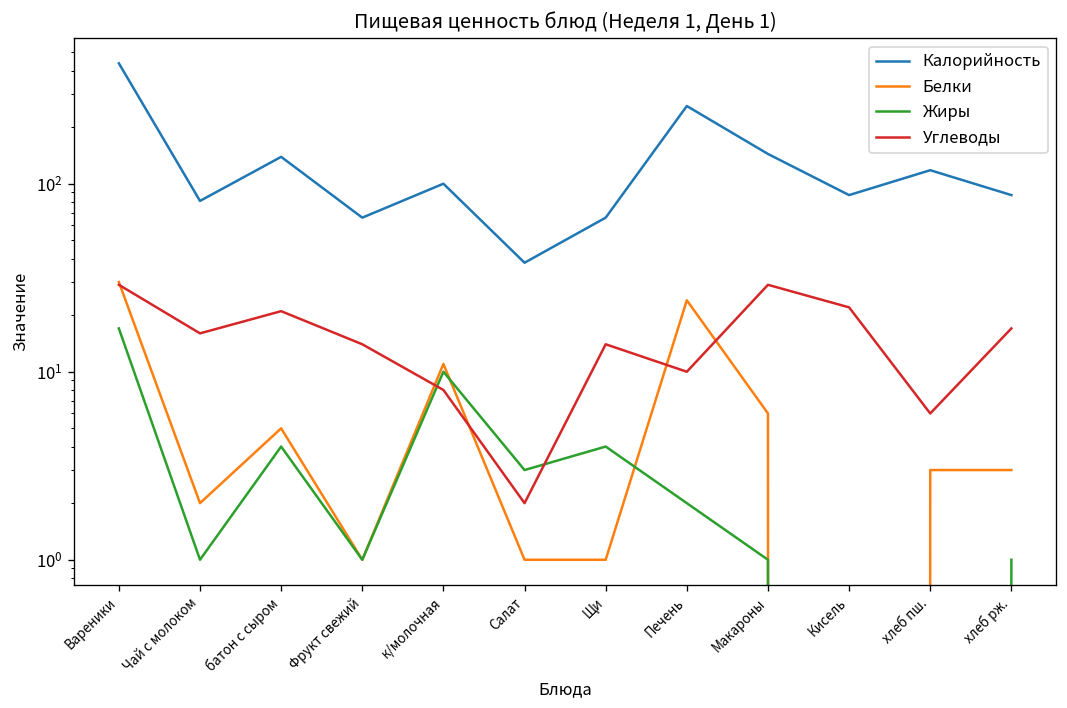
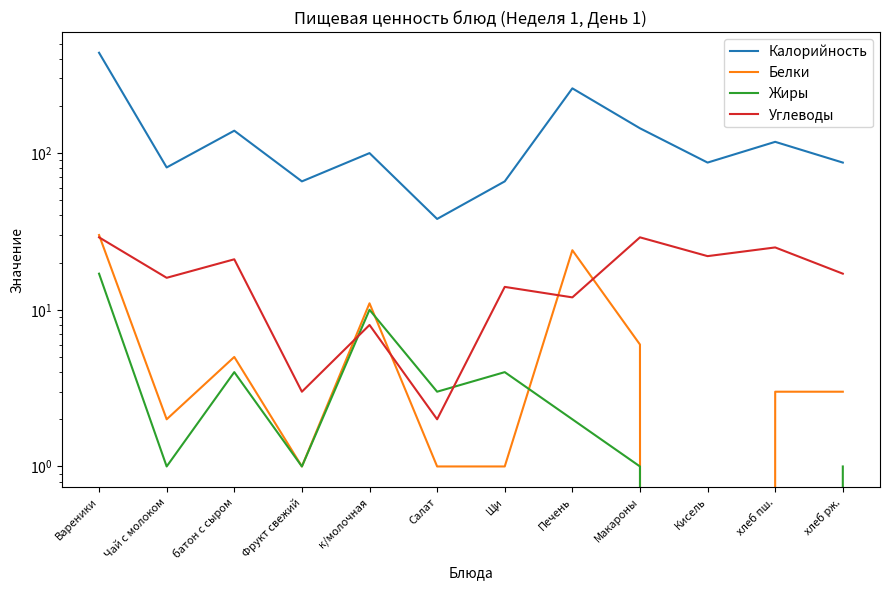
Углеводы, Фрукт свежий: 14 -> 3
Углеводы, Печень: 10 -> 12
Углеводы, хлеб пш.: 6 -> 25
